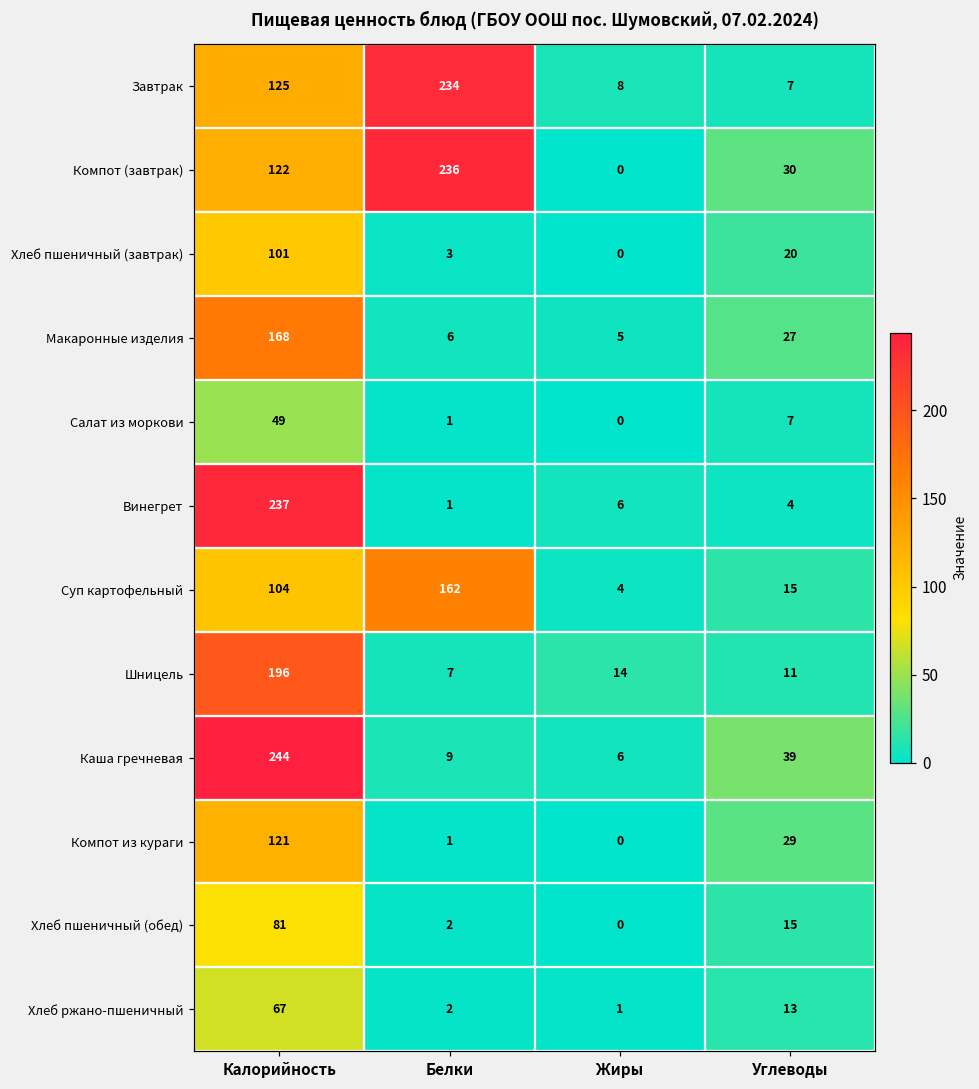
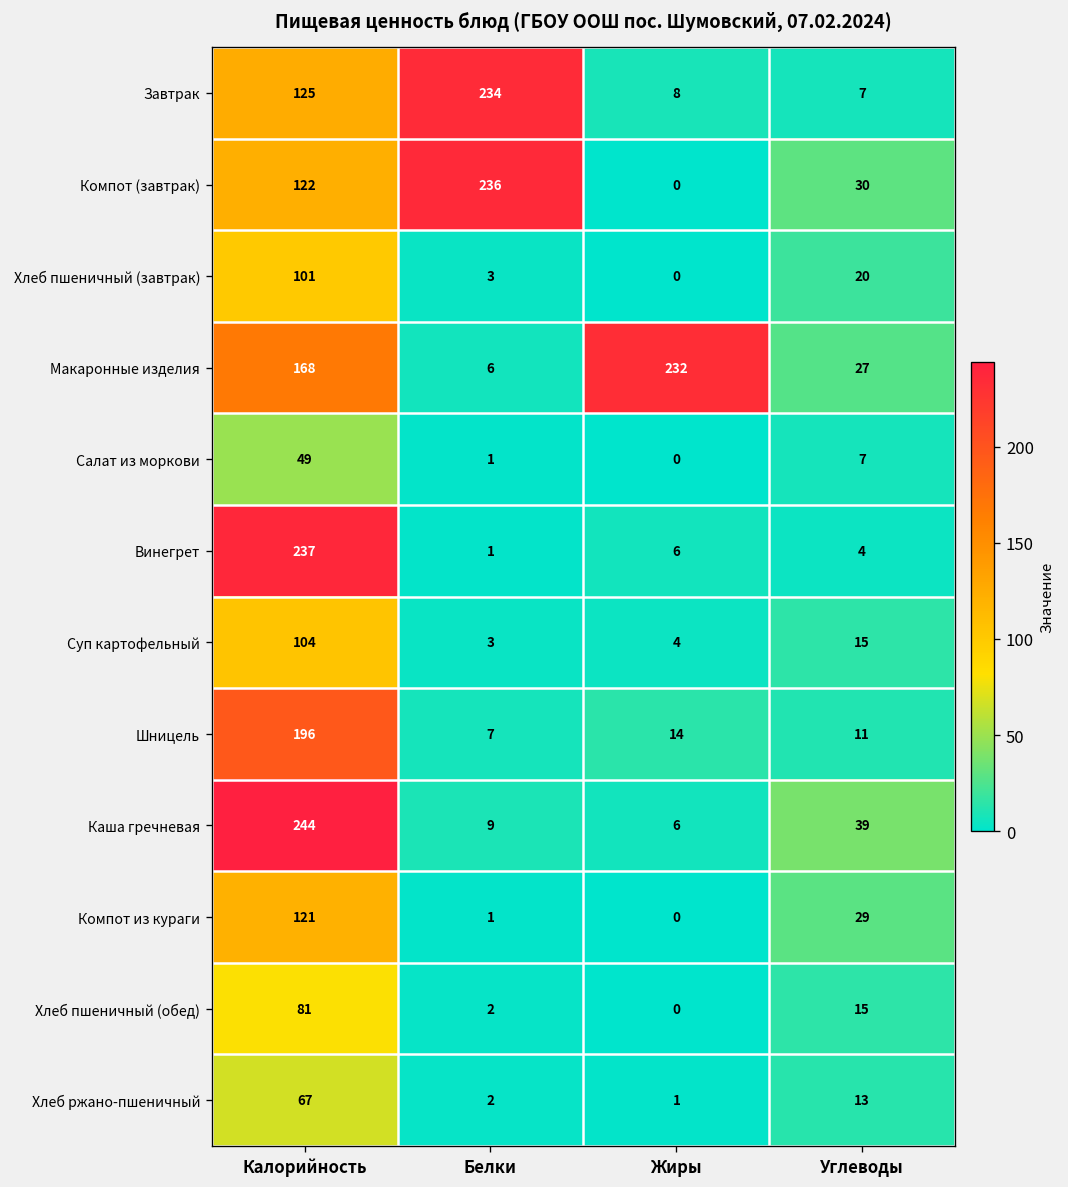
Макаронные изделия, Жиры: 5 -> 232
Суп картофельный, Белки: 162 -> 3
